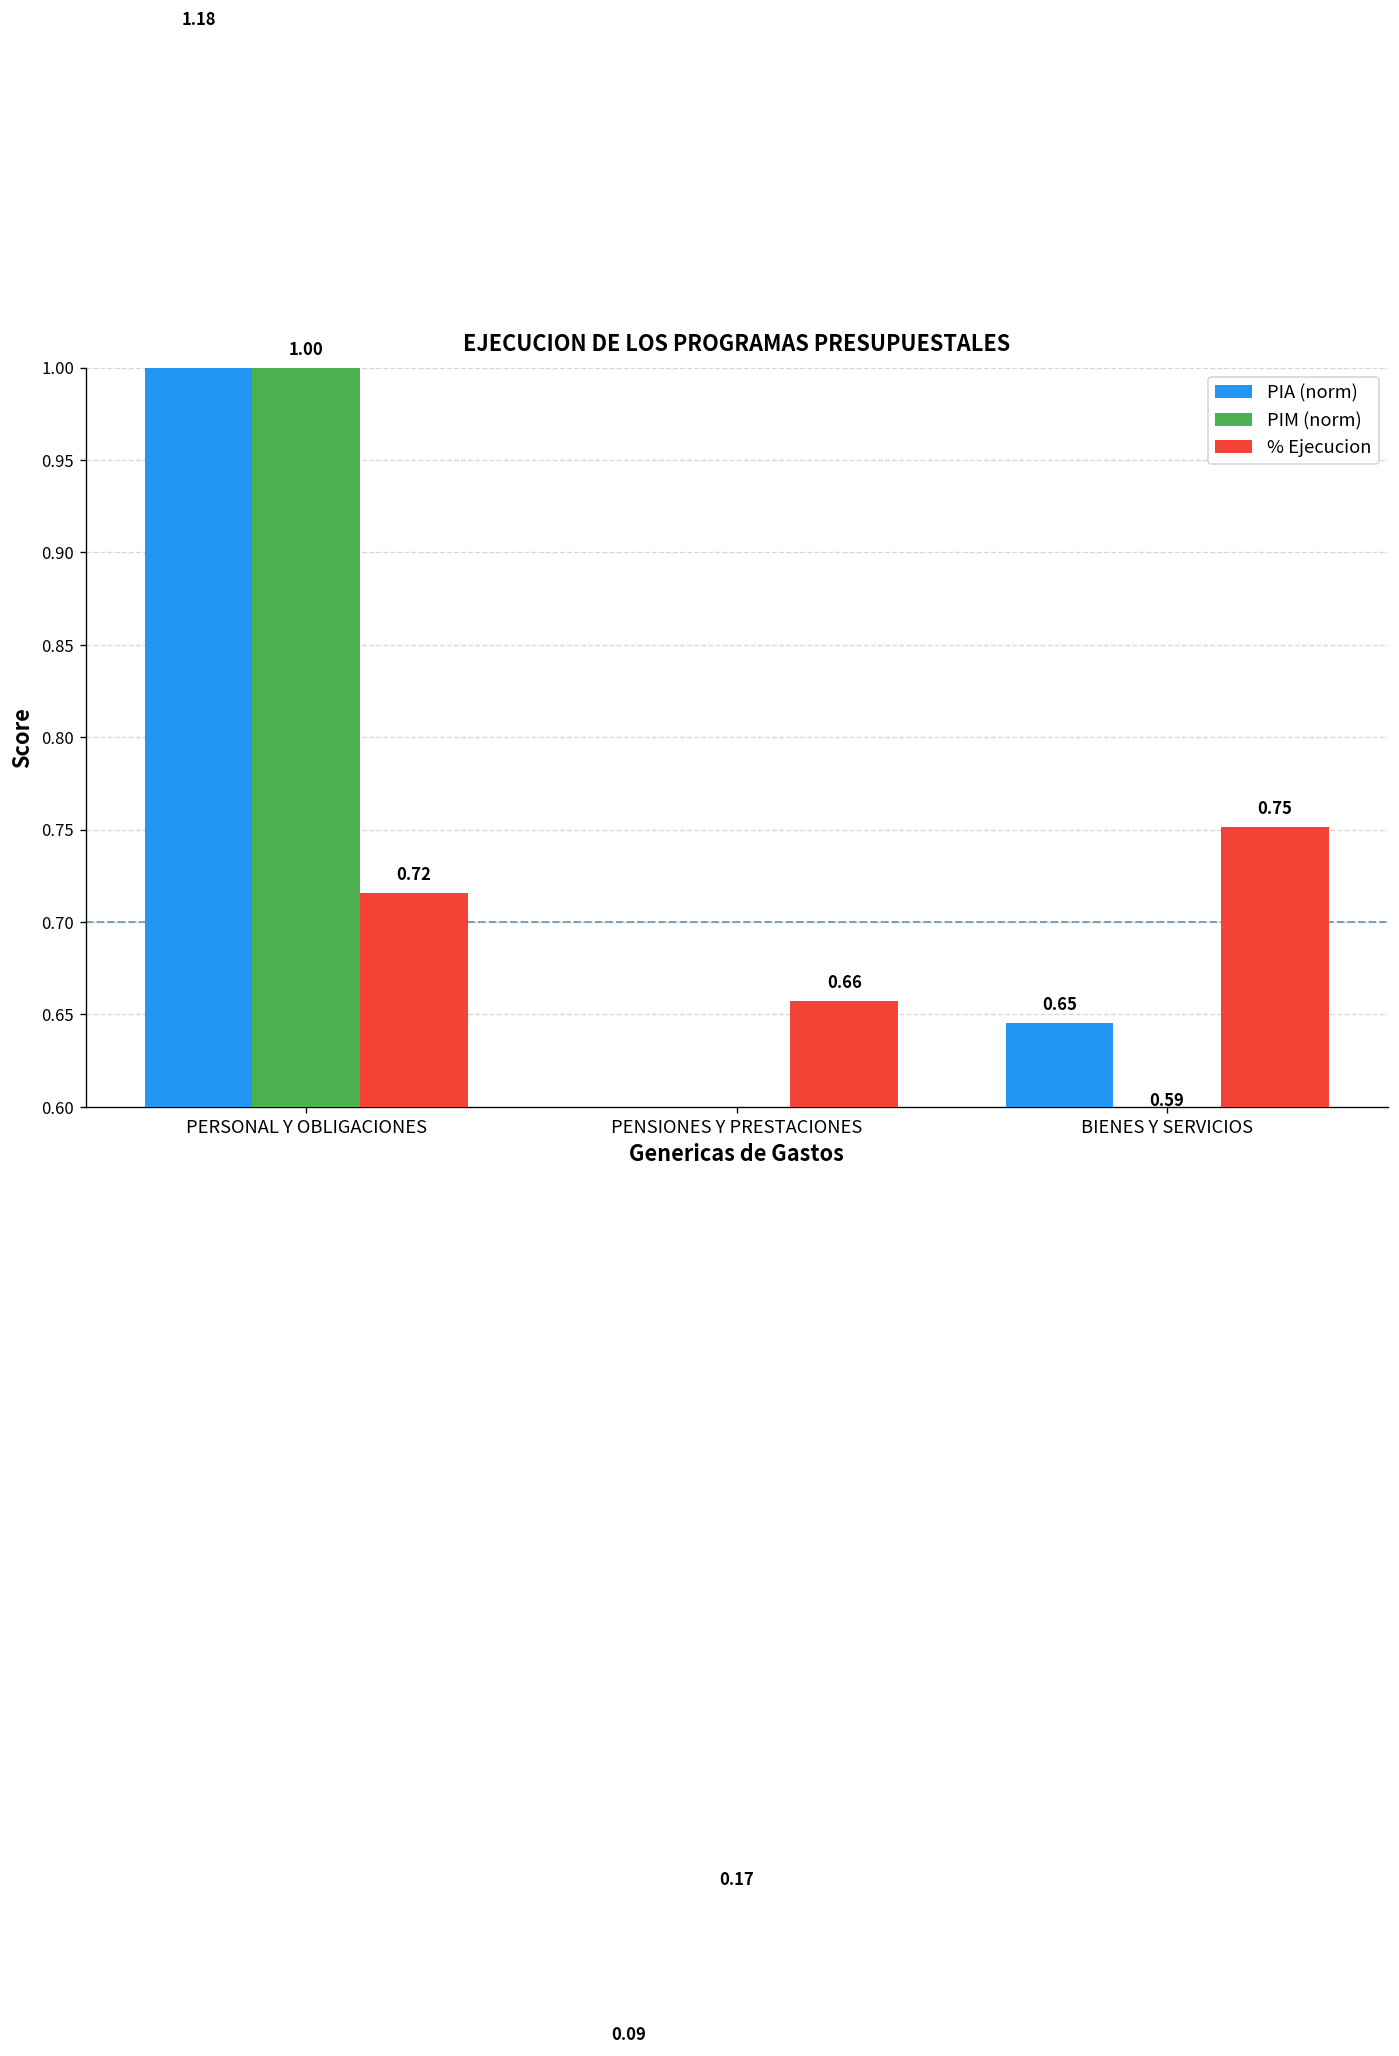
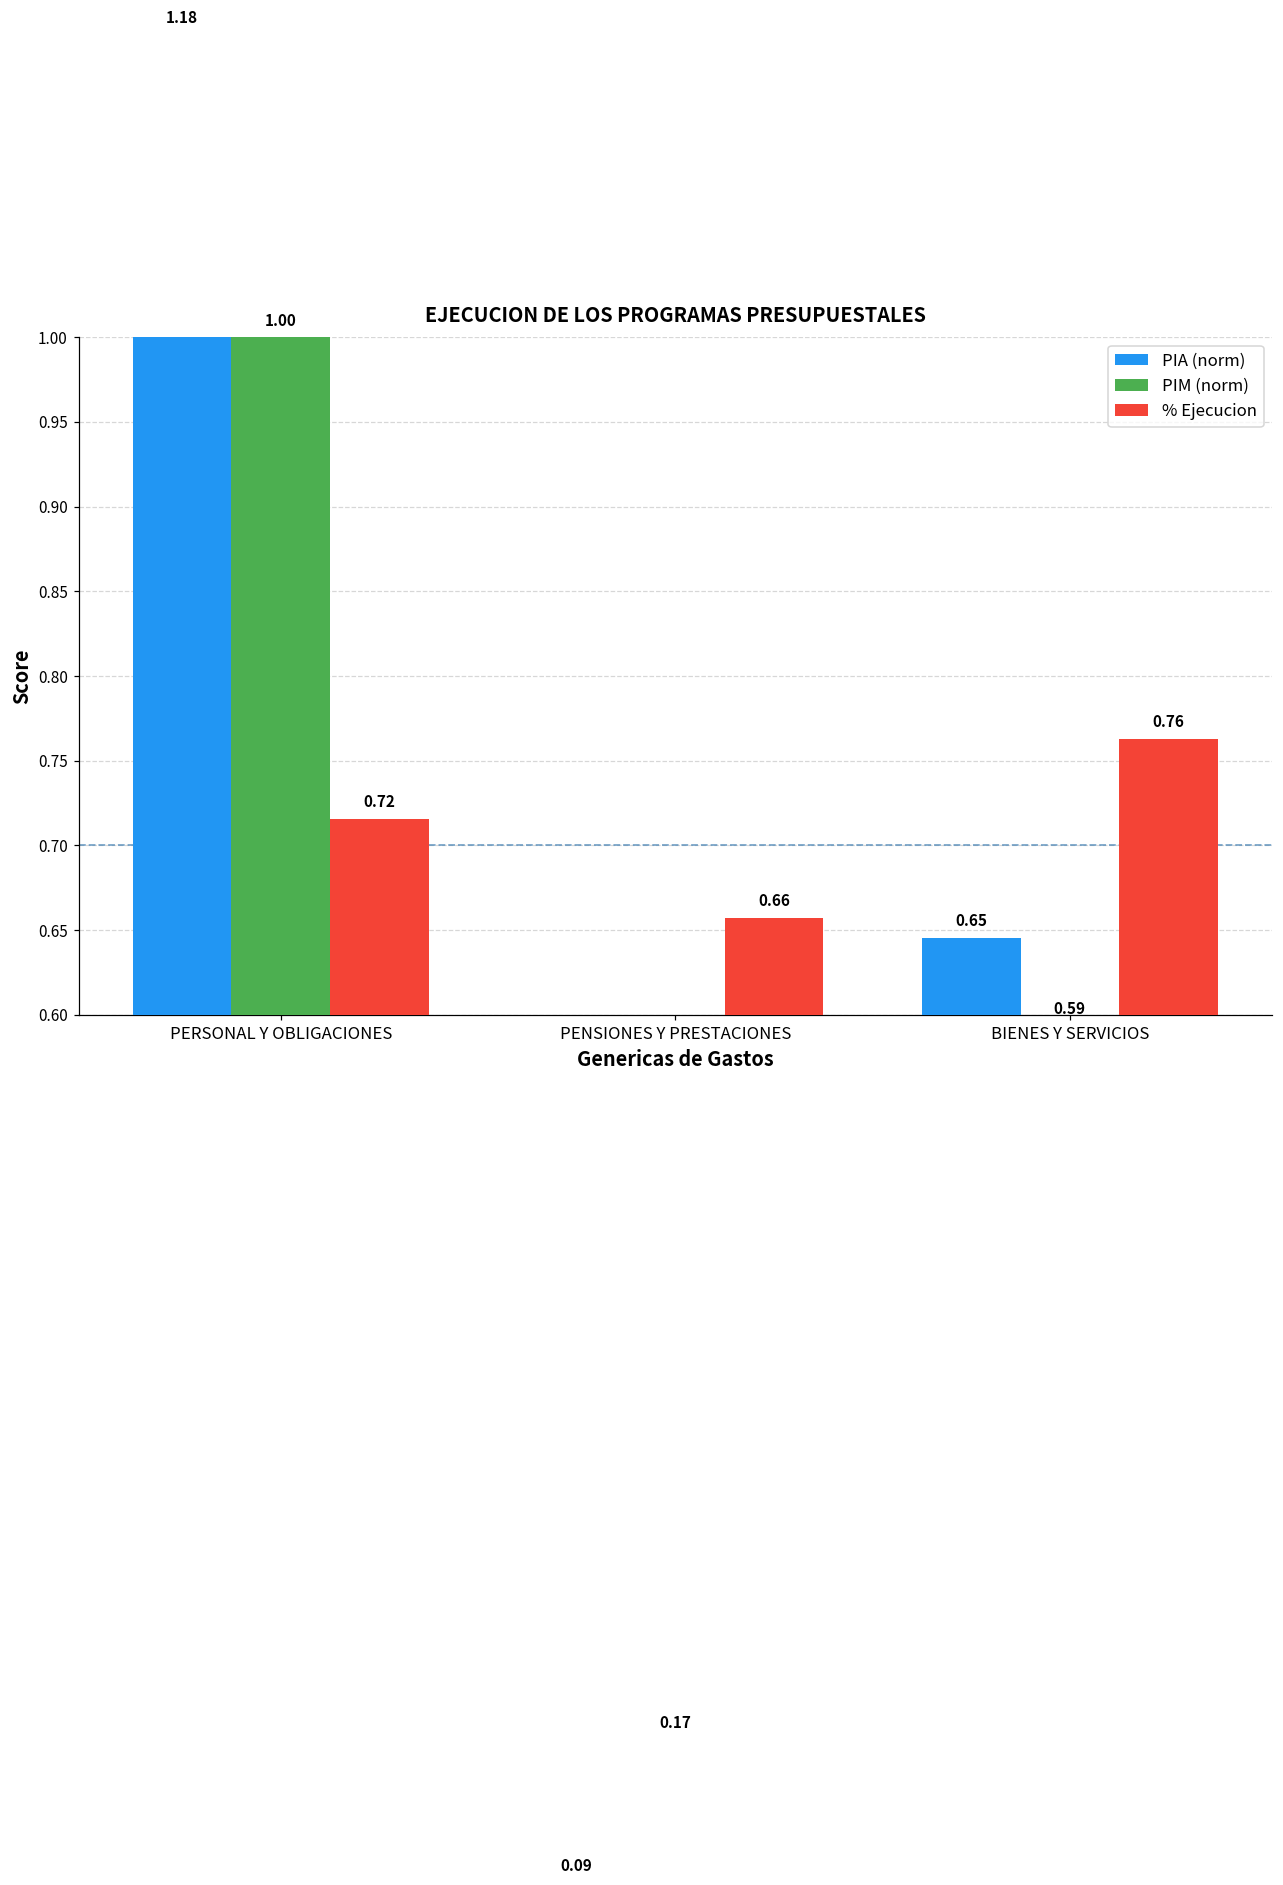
% Ejecucion, BIENES Y SERVICIOS: 0.75 -> 0.76
